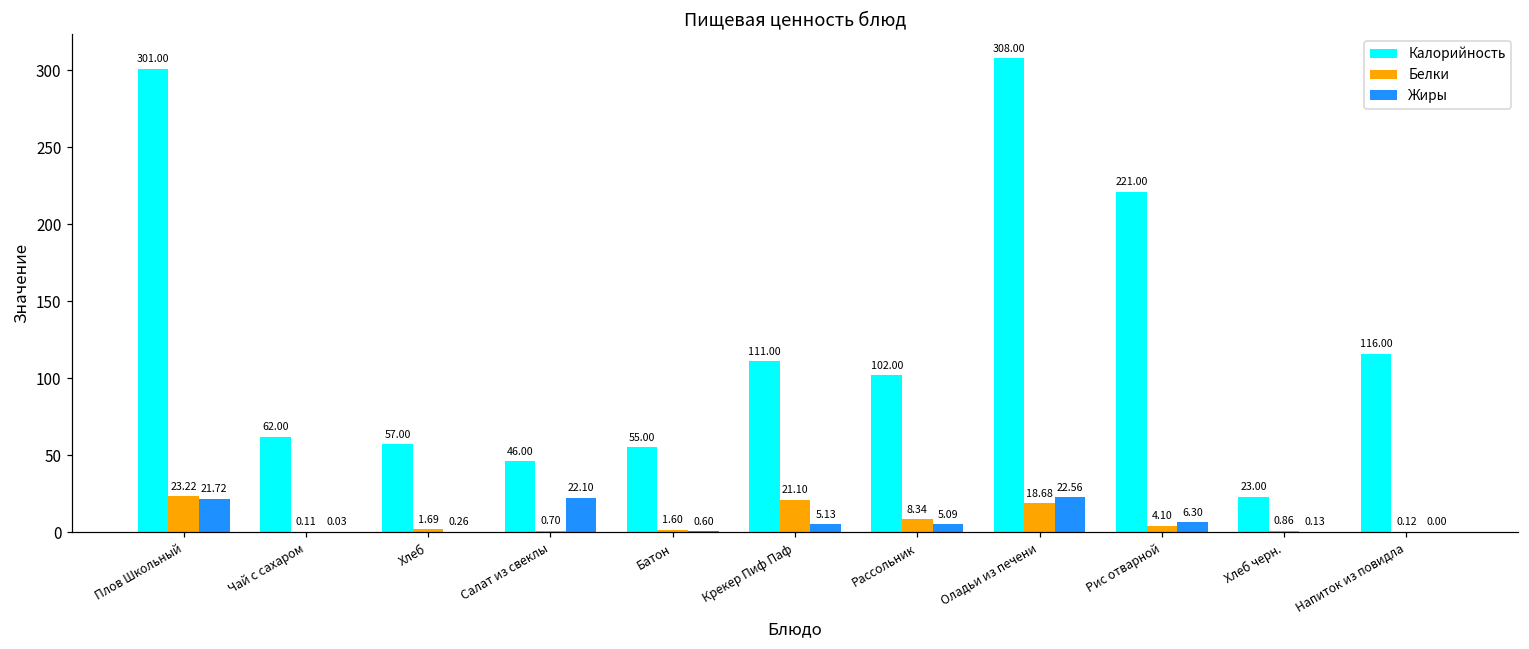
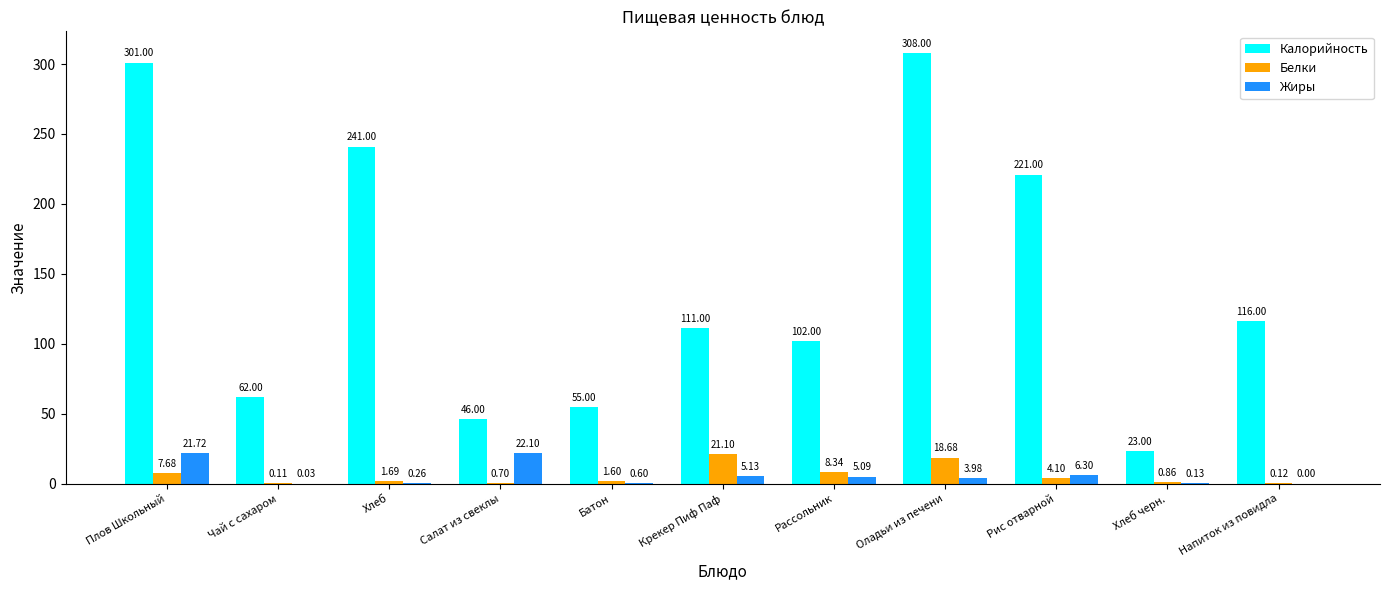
Белки, Плов Школьный: 23.22 -> 7.68
Калорийность, Хлеб: 57.00 -> 241.00
Жиры, Оладьи из печени: 22.56 -> 3.98
